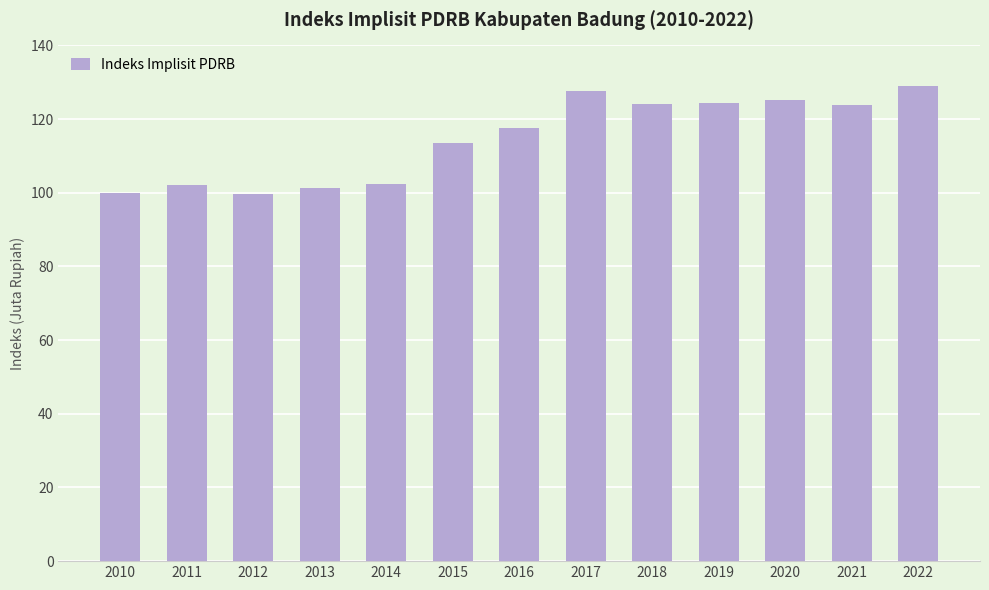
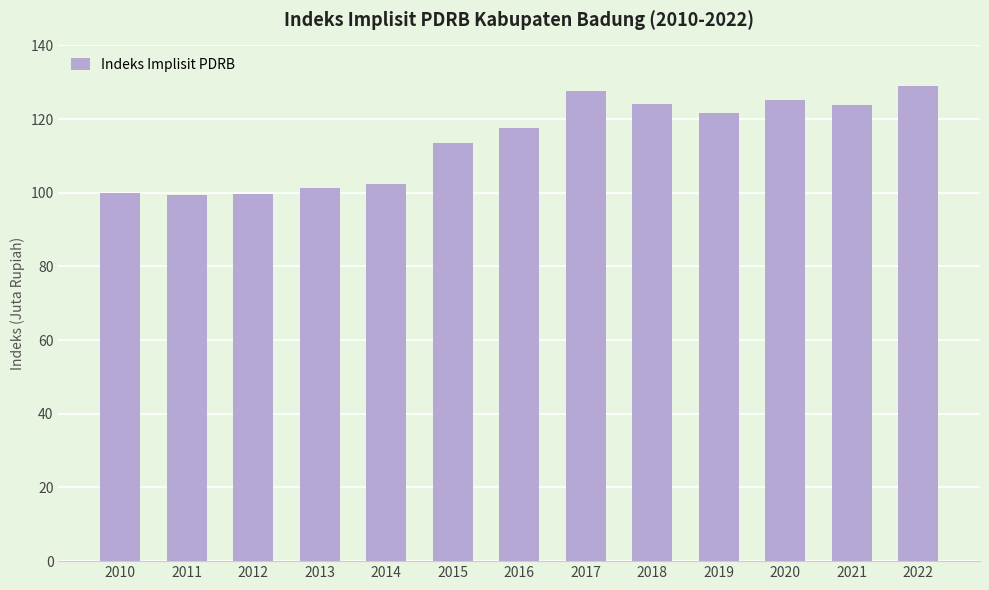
2011: 102 -> 99
2019: 124 -> 122
